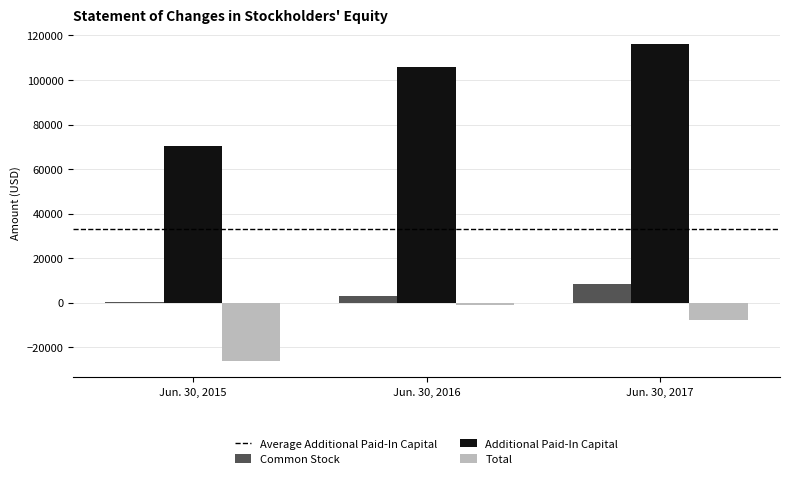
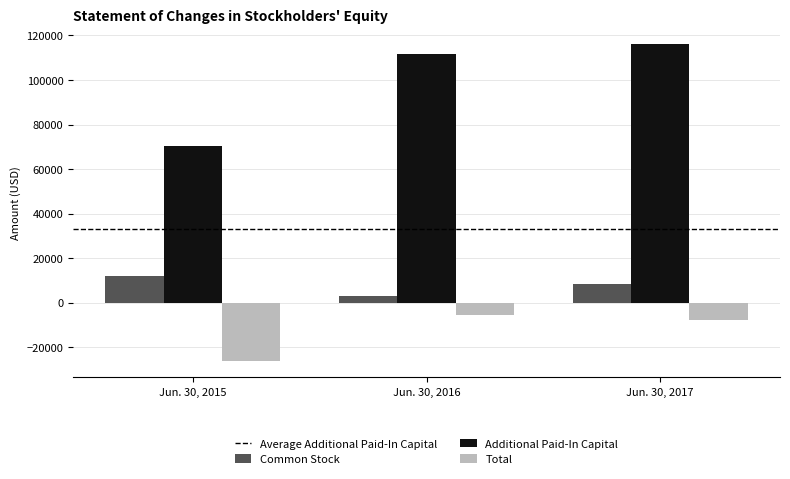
Common Stock, Jun. 30, 2015: 0 -> 12000
Additional Paid-In Capital, Jun. 30, 2016: 106000 -> 112000
Total, Jun. 30, 2016: -1000 -> -6000
